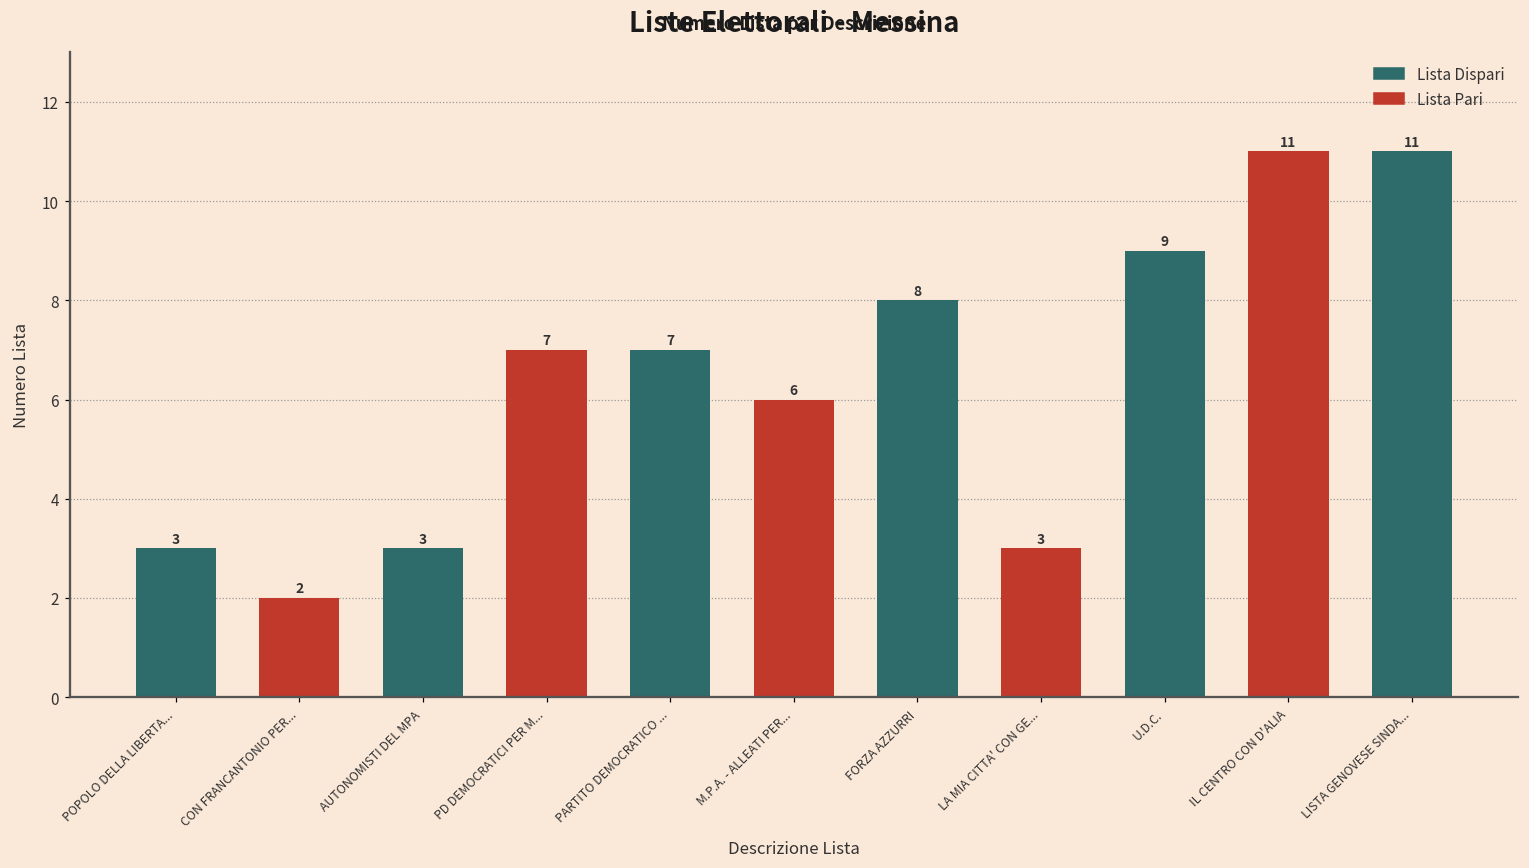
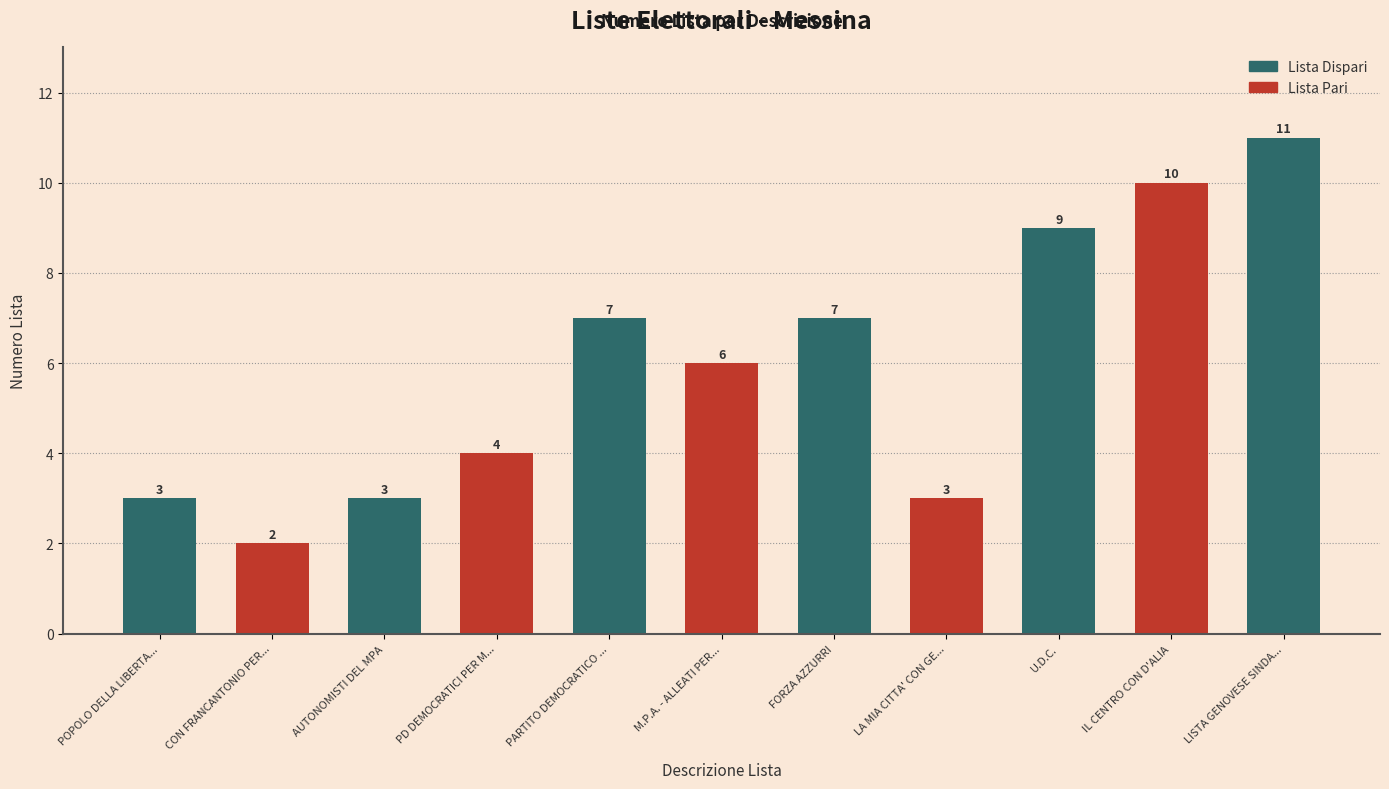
PD DEMOCRATICI PER M...: 7 -> 4
FORZA AZZURRI: 8 -> 7
IL CENTRO CON D'ALIA: 11 -> 10
